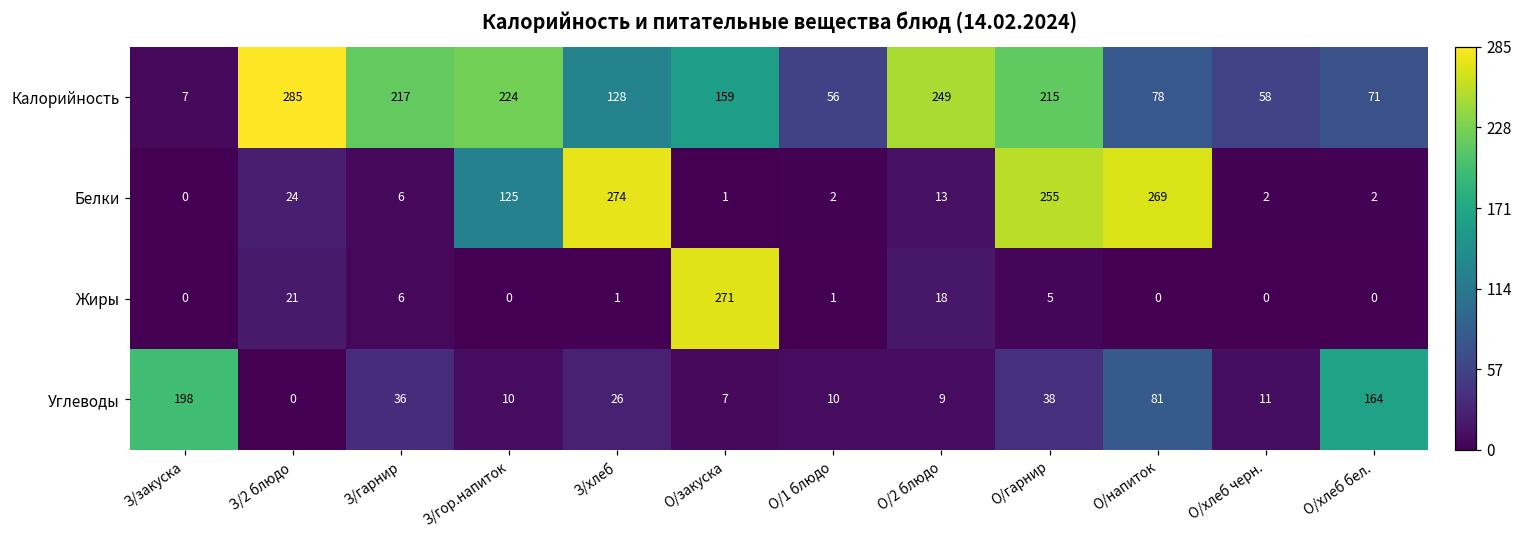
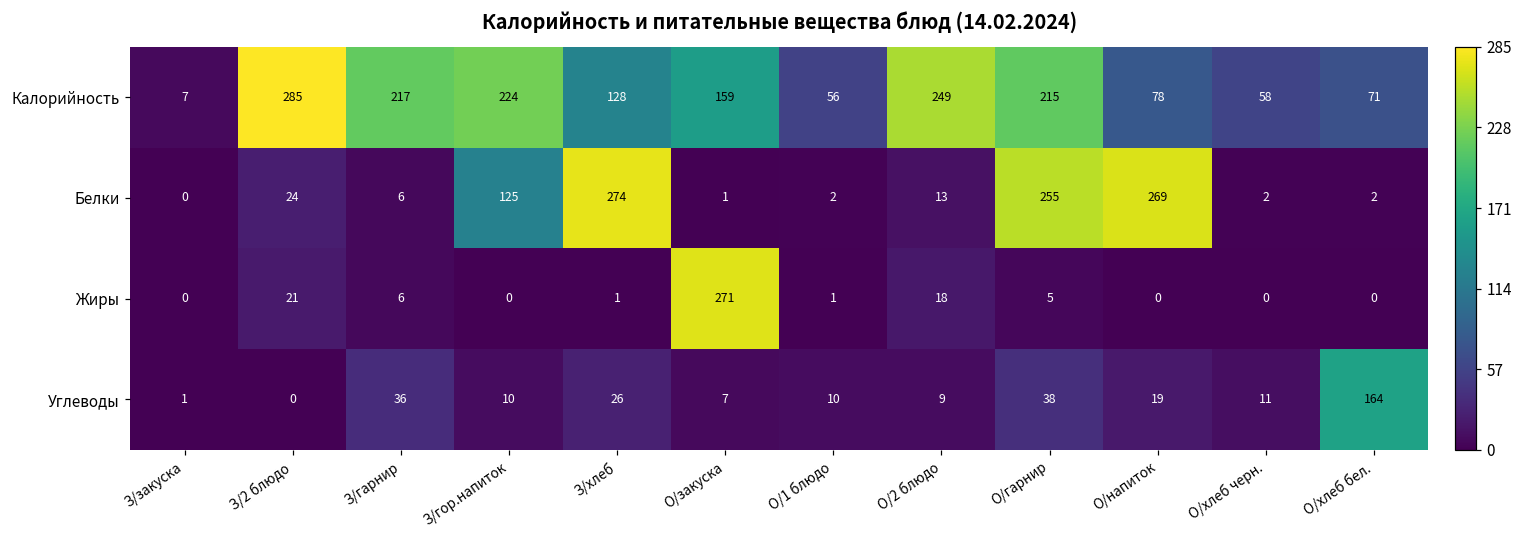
Углеводы, З/закуска: 198 -> 1
Углеводы, О/напиток: 81 -> 19
